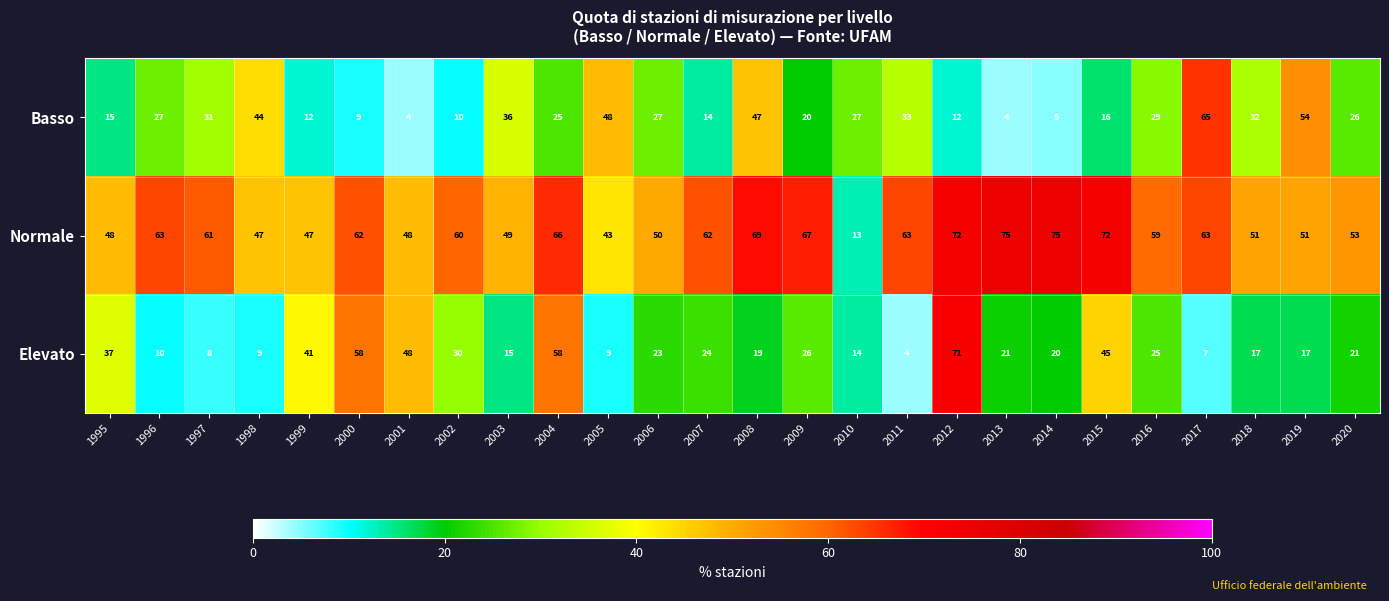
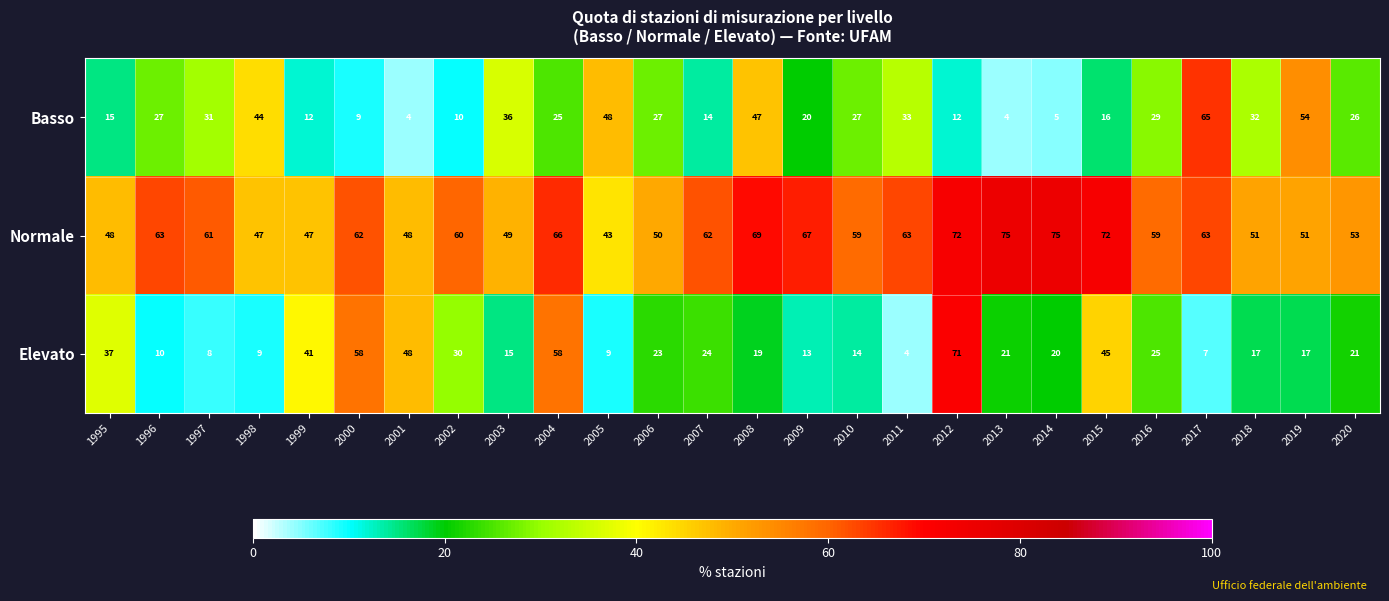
Normale, 2010: 13 -> 59
Elevato, 2009: 26 -> 13
